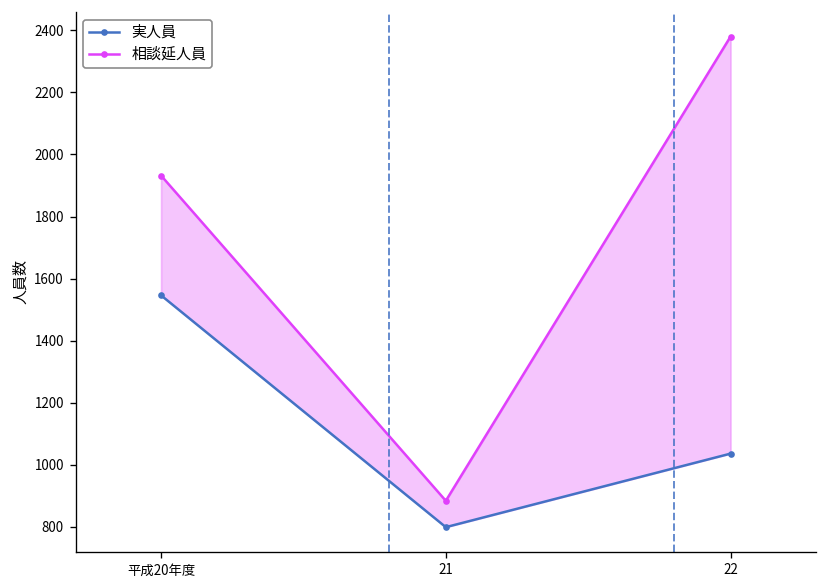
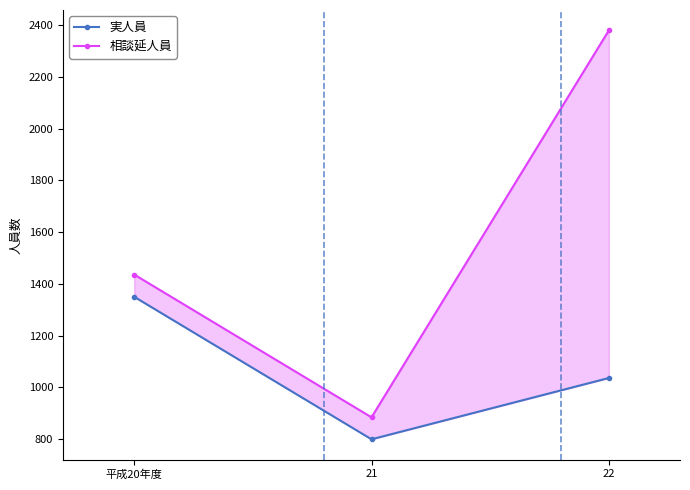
実人員, 平成20年度: 1550 -> 1350
相談延人員, 平成20年度: 1930 -> 1440
